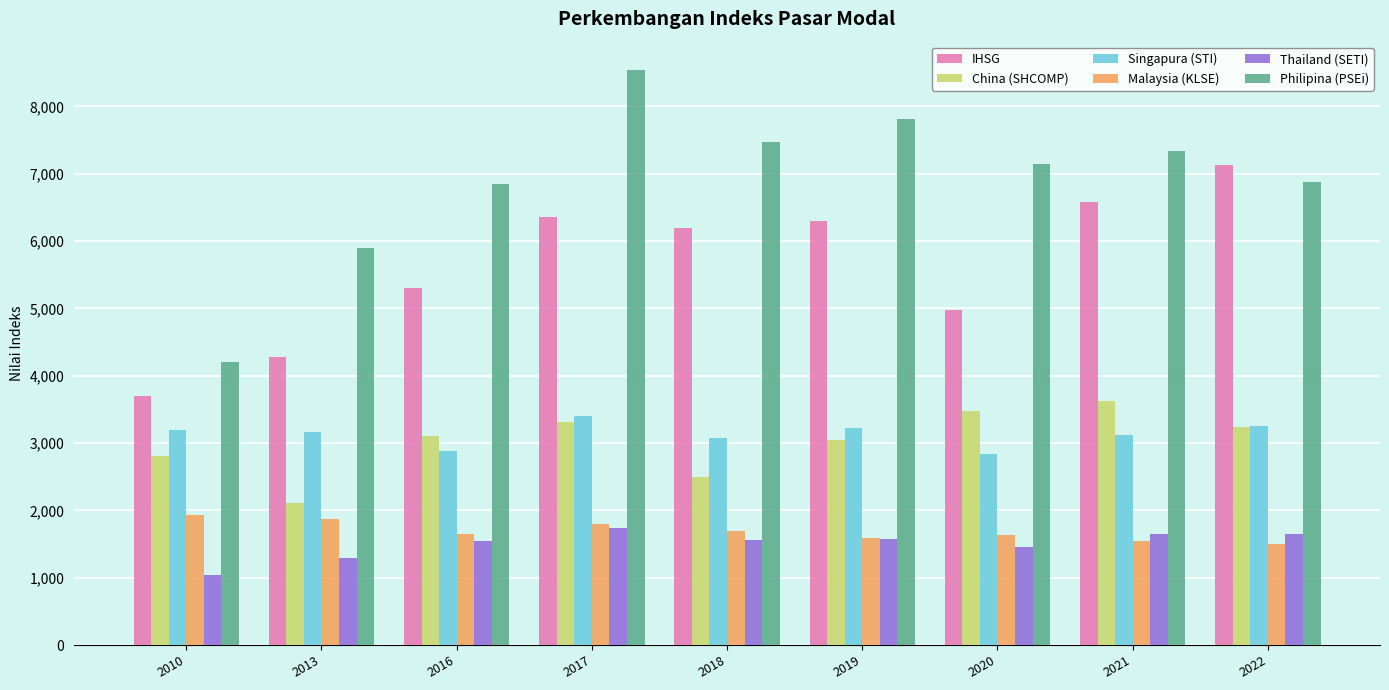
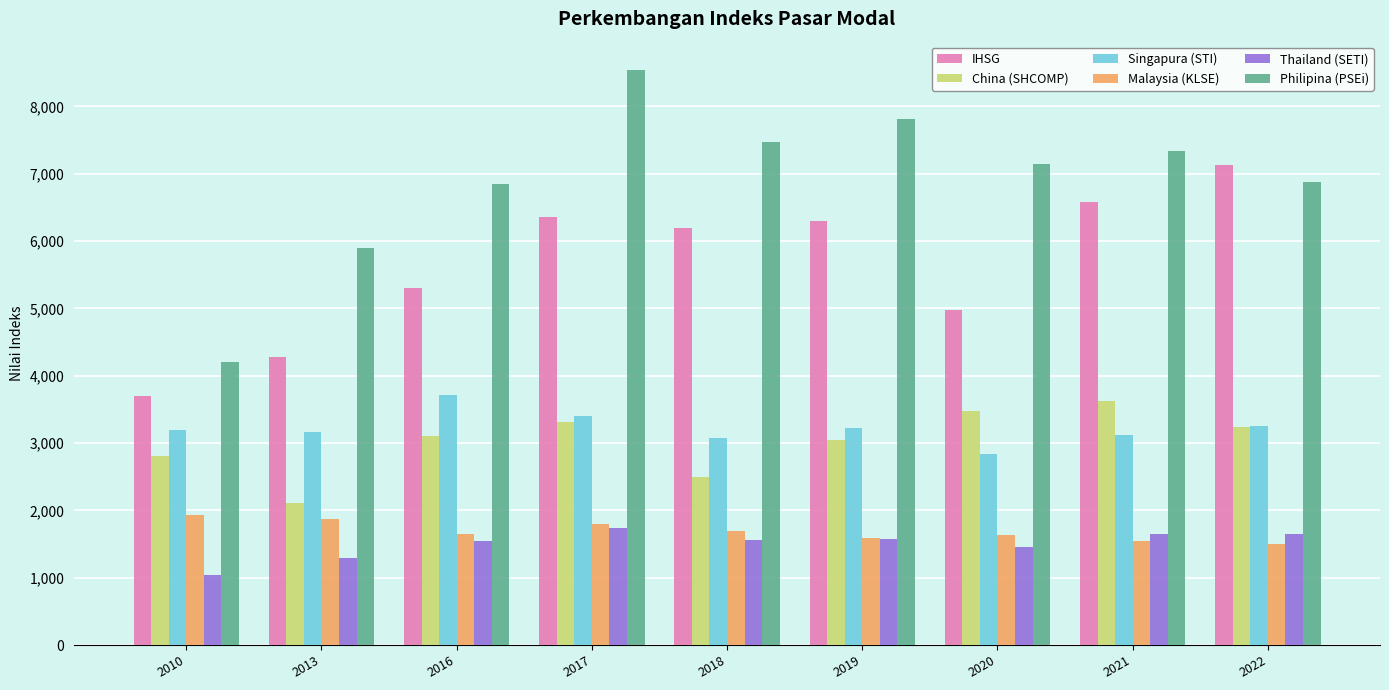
Singapura (STI), 2016: 2,900 -> 3,700
